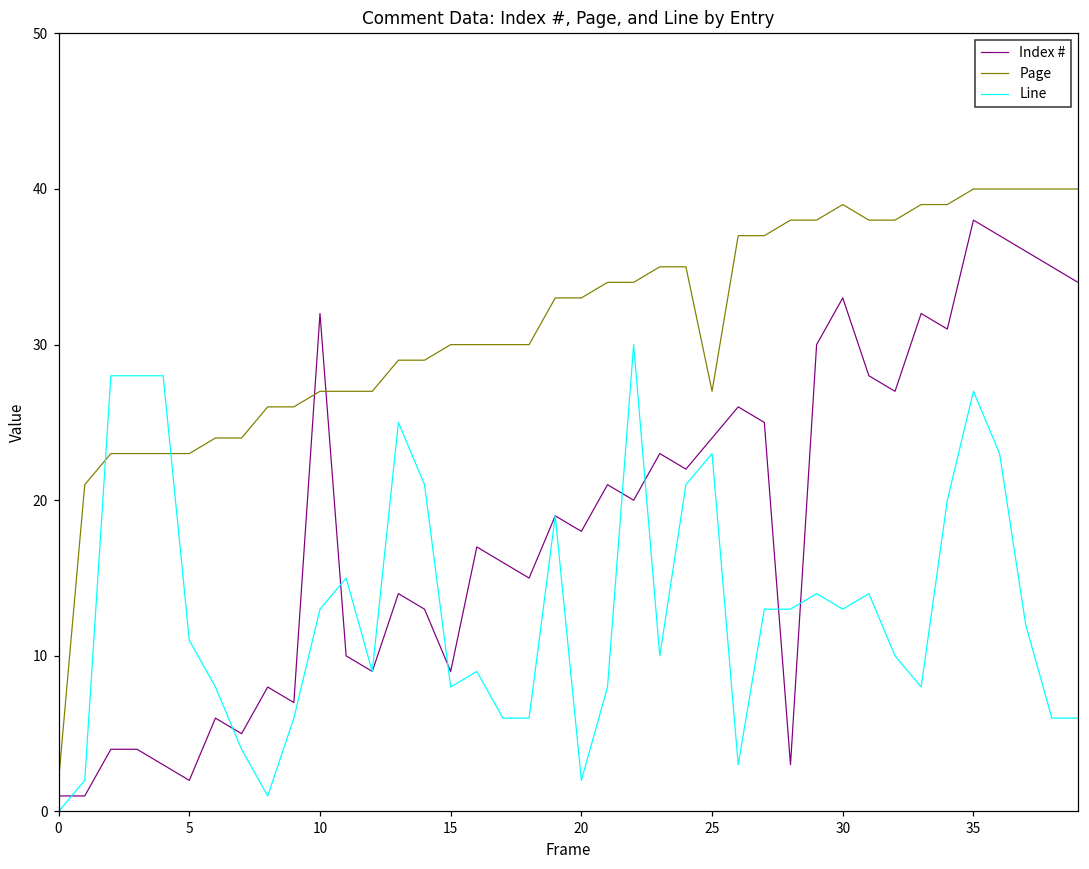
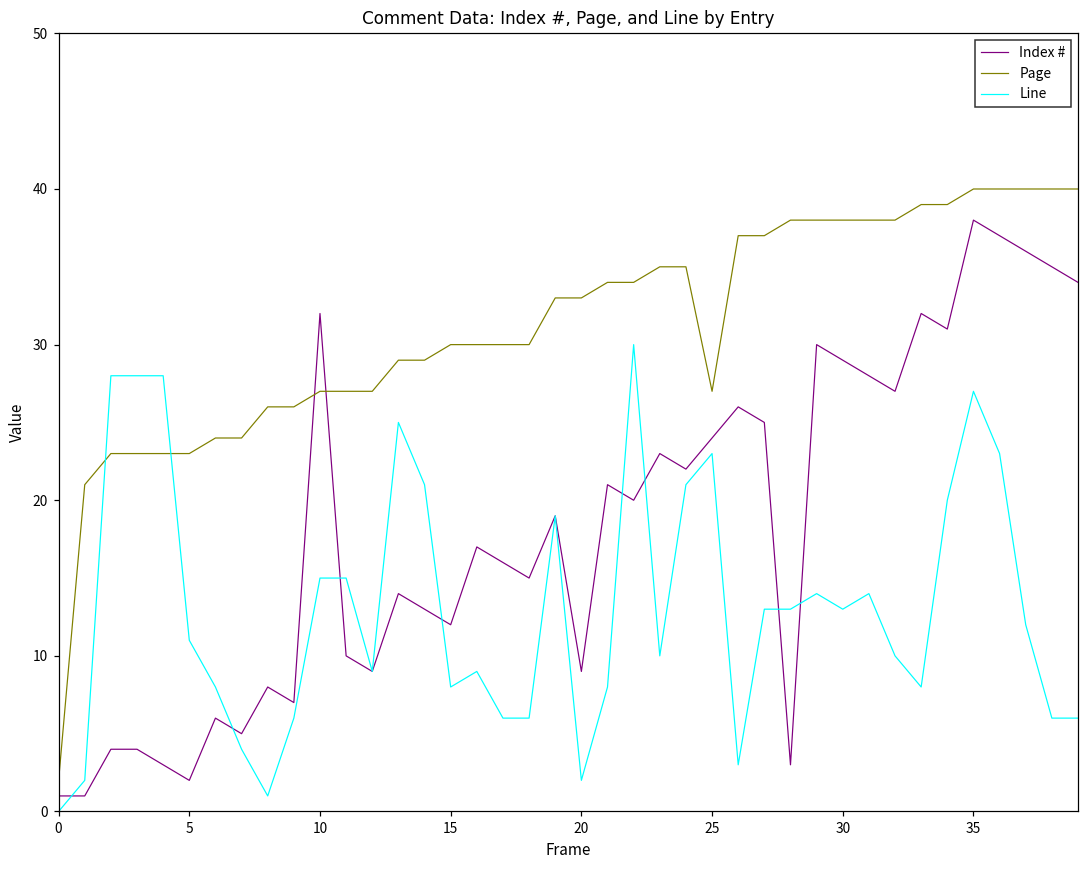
Line, 10: 13 -> 15
Index #, 15: 9 -> 12
Index #, 20: 18 -> 9
Index #, 30: 33 -> 29
Page, 30: 39 -> 38
